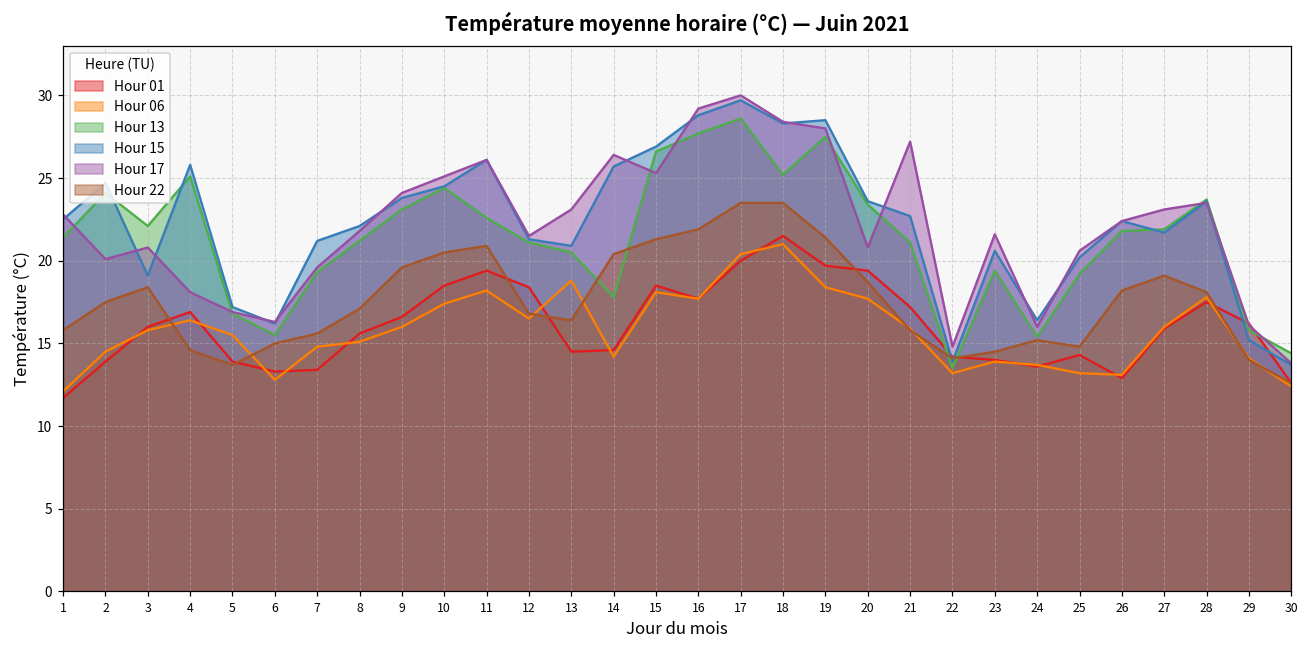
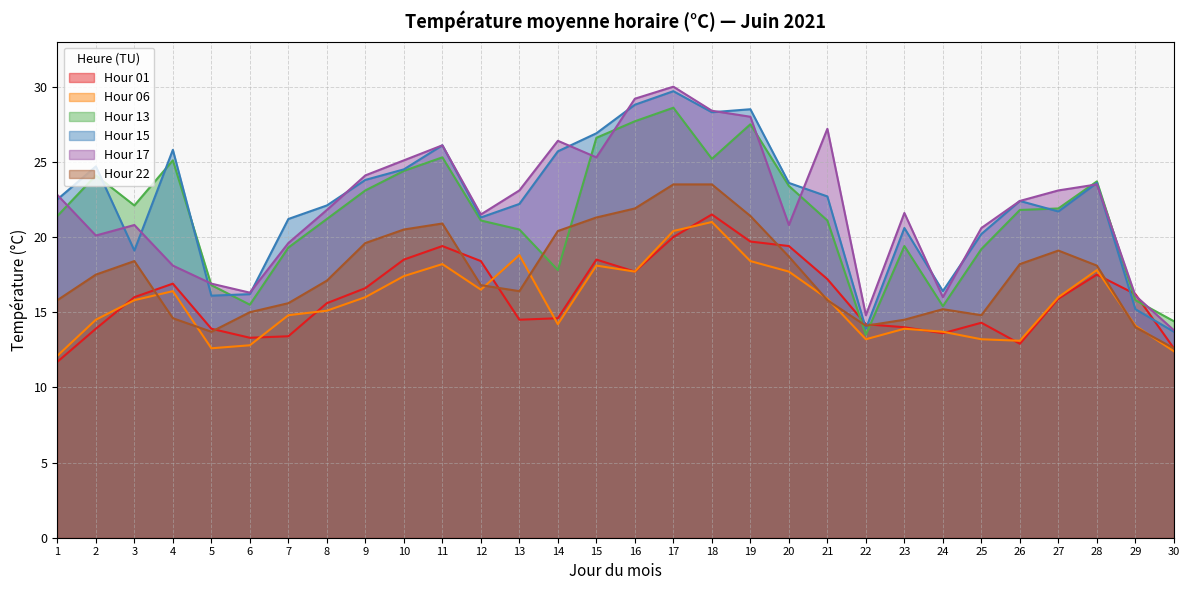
Hour 06, 5: 15.5 -> 12.6
Hour 15, 5: 17.2 -> 16.1
Hour 13, 11: 22.6 -> 25.3
Hour 15, 13: 20.9 -> 22.2
